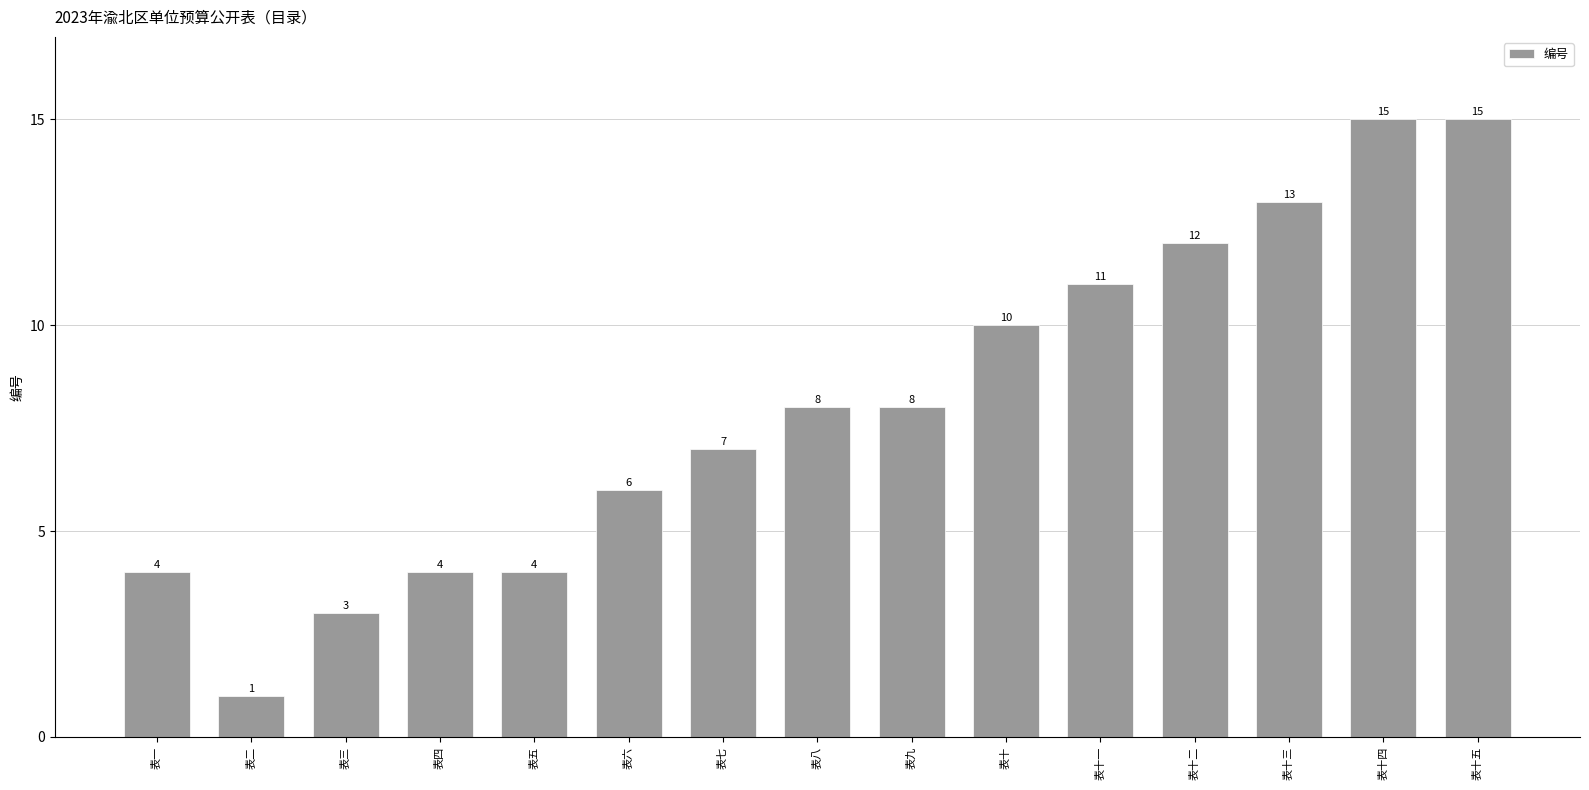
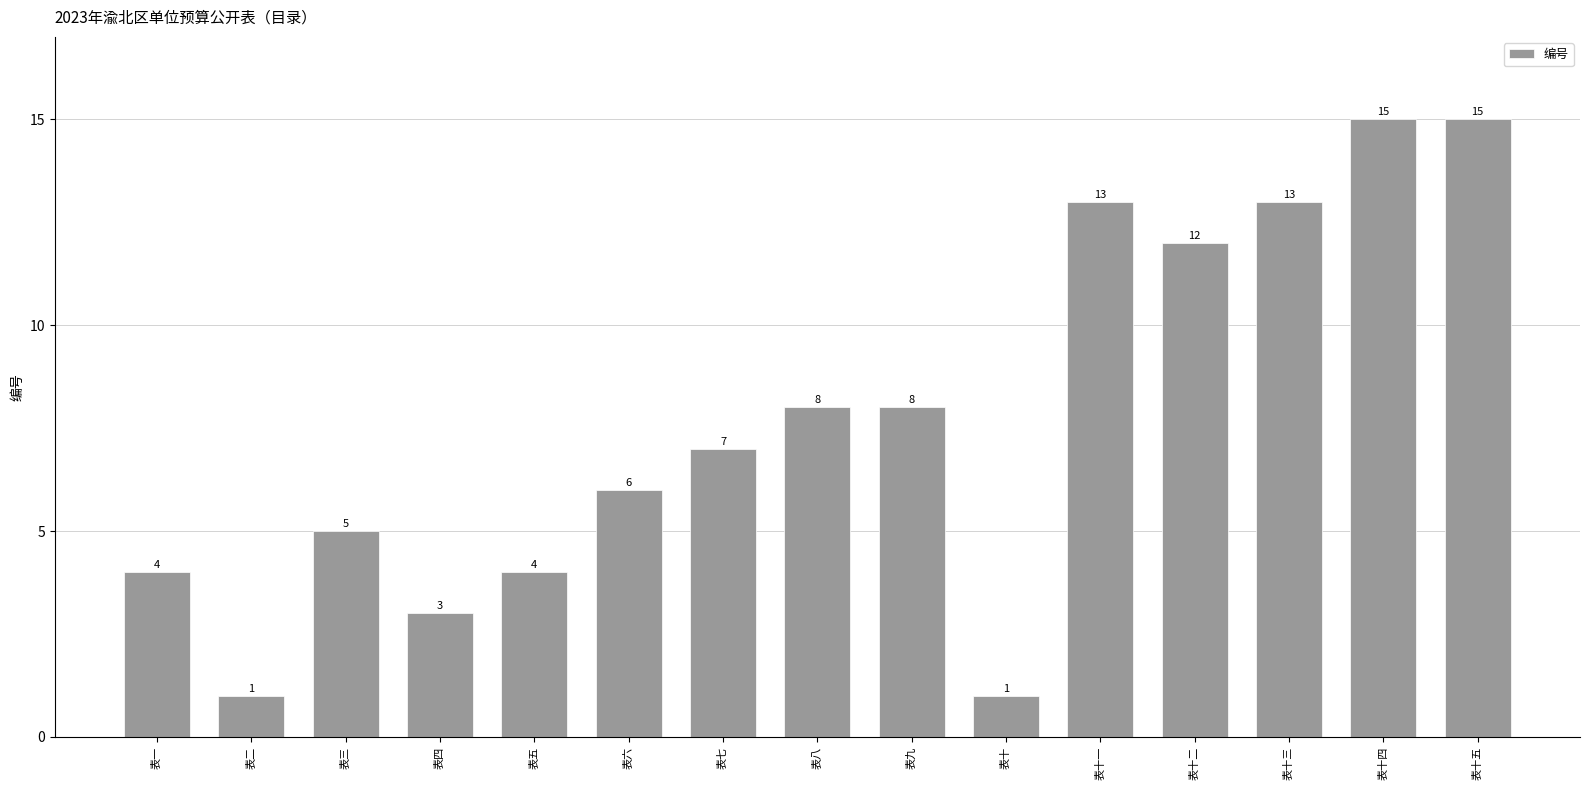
表三: 3 -> 5
表四: 4 -> 3
表十: 10 -> 1
表十一: 11 -> 13
